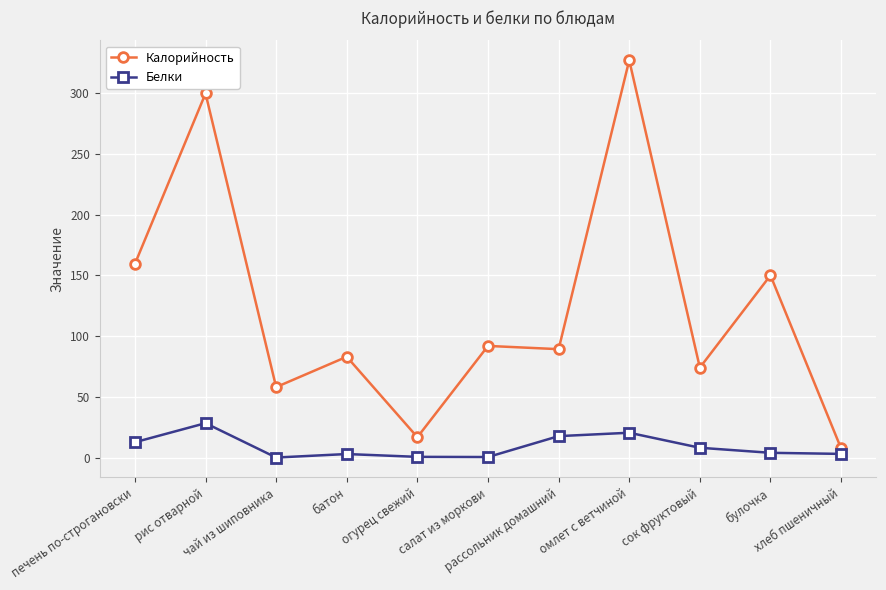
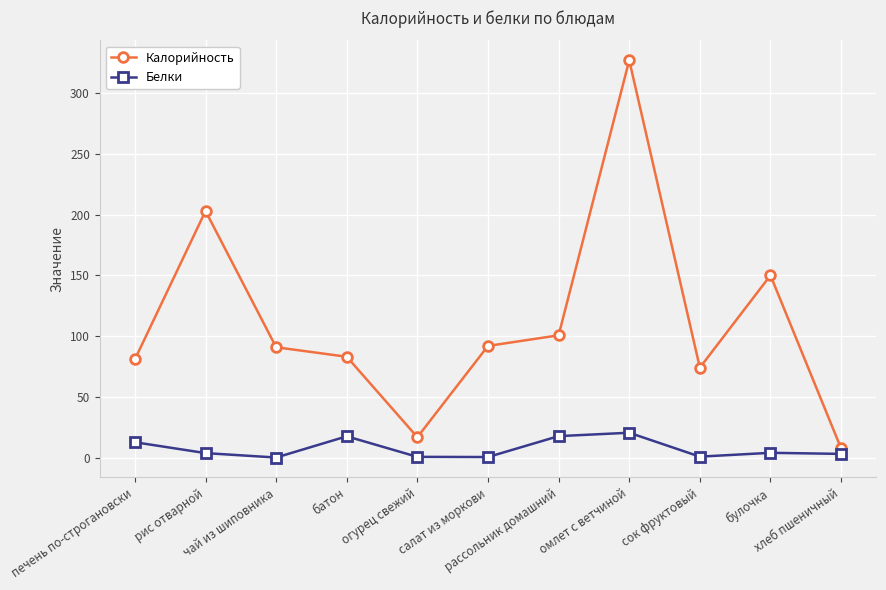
Калорийность, печень по-строгановски: 159 -> 81
Калорийность, рис отварной: 300 -> 203
Белки, рис отварной: 28 -> 4
Калорийность, чай из шиповника: 58 -> 91
Белки, батон: 3 -> 18
Калорийность, рассольник домашний: 89 -> 101
Белки, сок фруктовый: 8 -> 1
